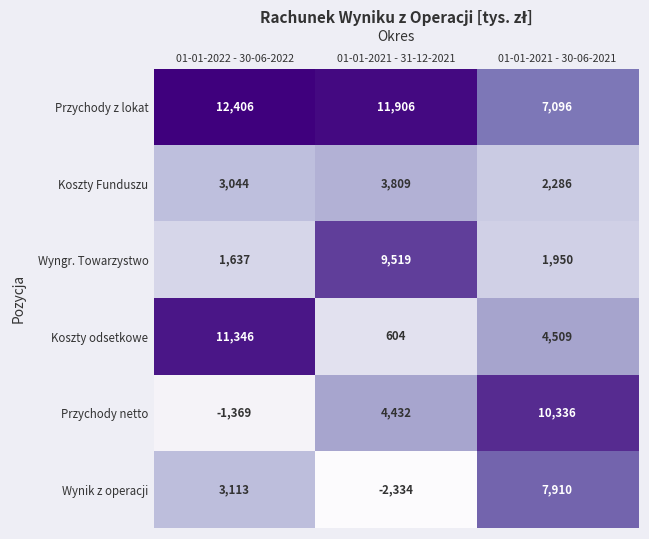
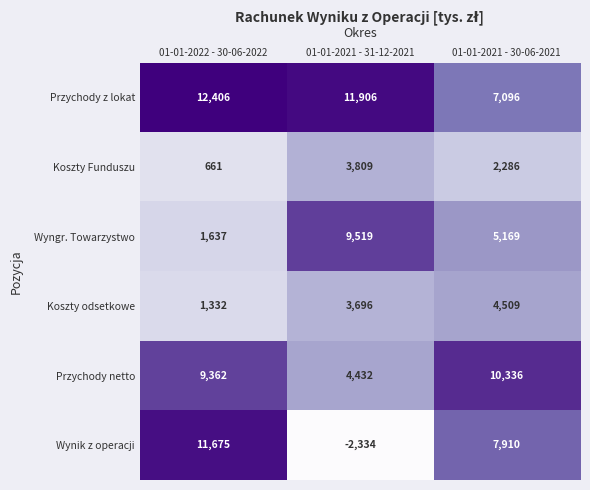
Koszty Funduszu, 01-01-2022 - 30-06-2022: 3,044 -> 661
Wyngr. Towarzystwo, 01-01-2021 - 30-06-2021: 1,950 -> 5,169
Koszty odsetkowe, 01-01-2022 - 30-06-2022: 11,346 -> 1,332
Koszty odsetkowe, 01-01-2021 - 31-12-2021: 604 -> 3,696
Przychody netto, 01-01-2022 - 30-06-2022: -1,369 -> 9,362
Wynik z operacji, 01-01-2022 - 30-06-2022: 3,113 -> 11,675
